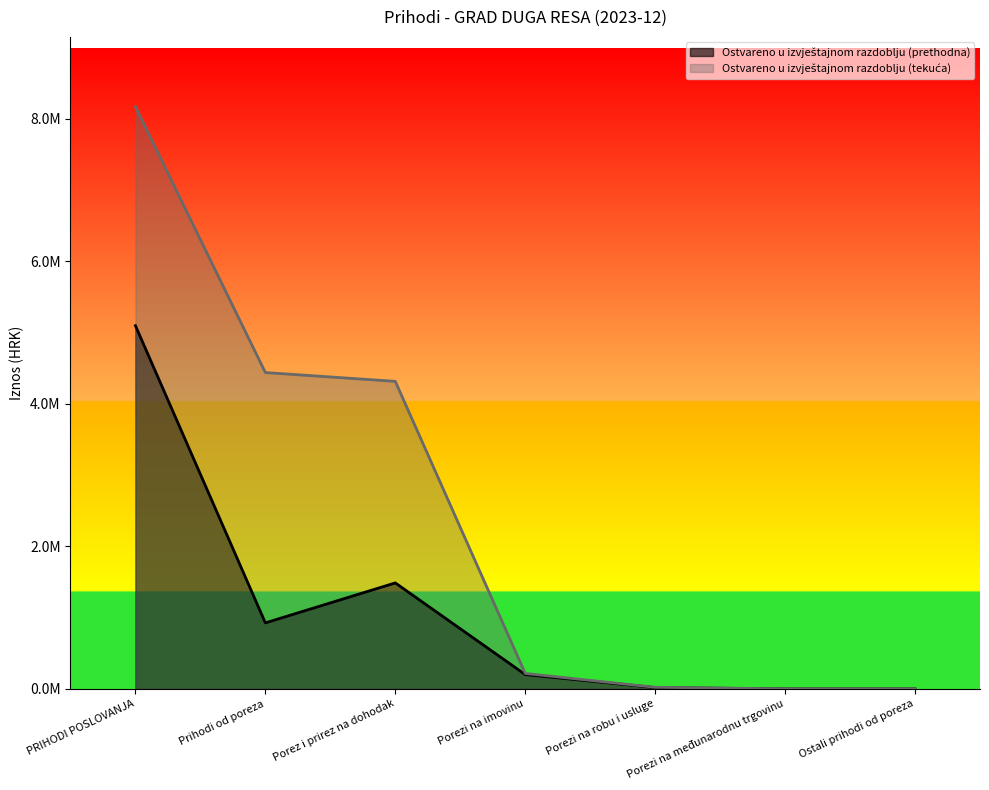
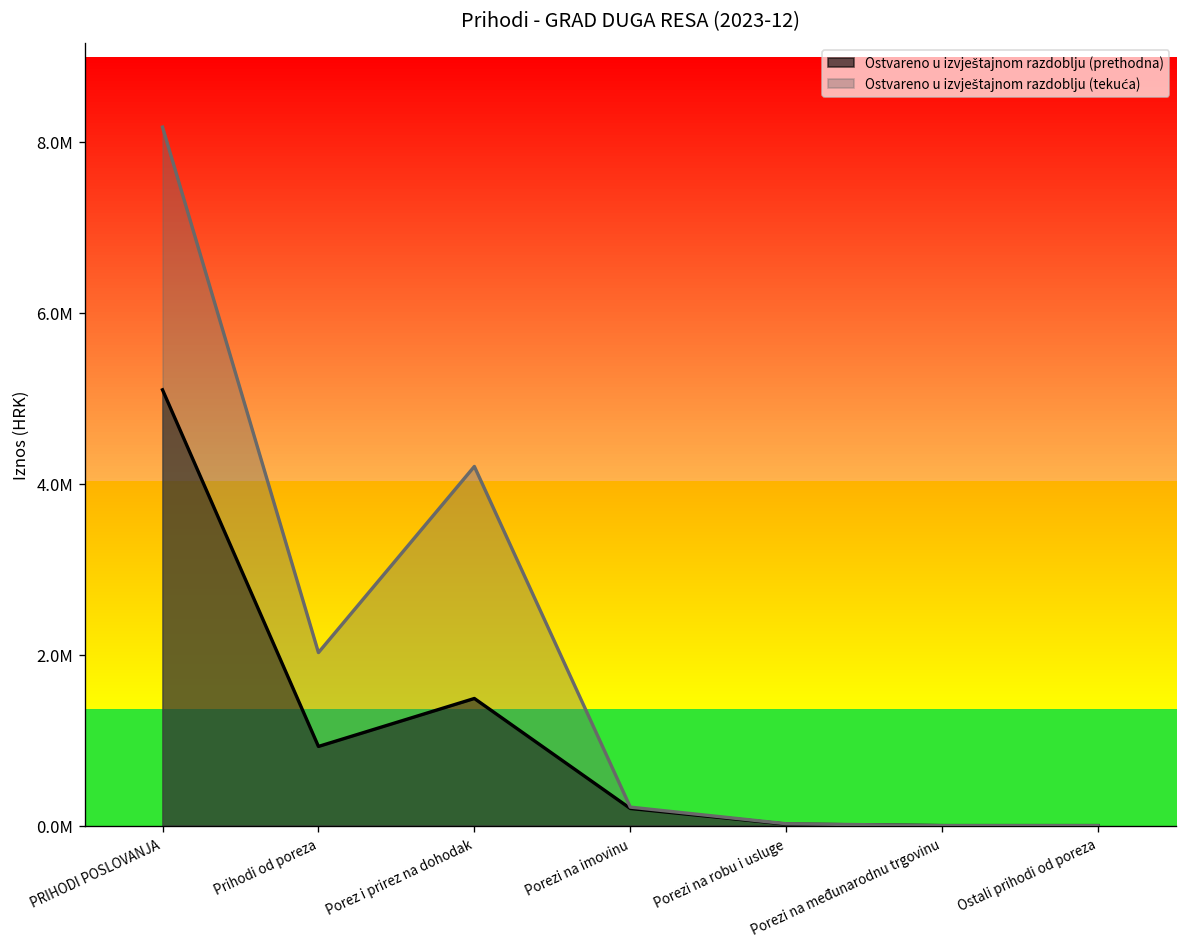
Ostvareno u izvještajnom razdoblju (tekuća), Prihodi od poreza: 4400000 -> 2000000
Ostvareno u izvještajnom razdoblju (tekuća), Porez i prirez na dohodak: 4300000 -> 4200000
